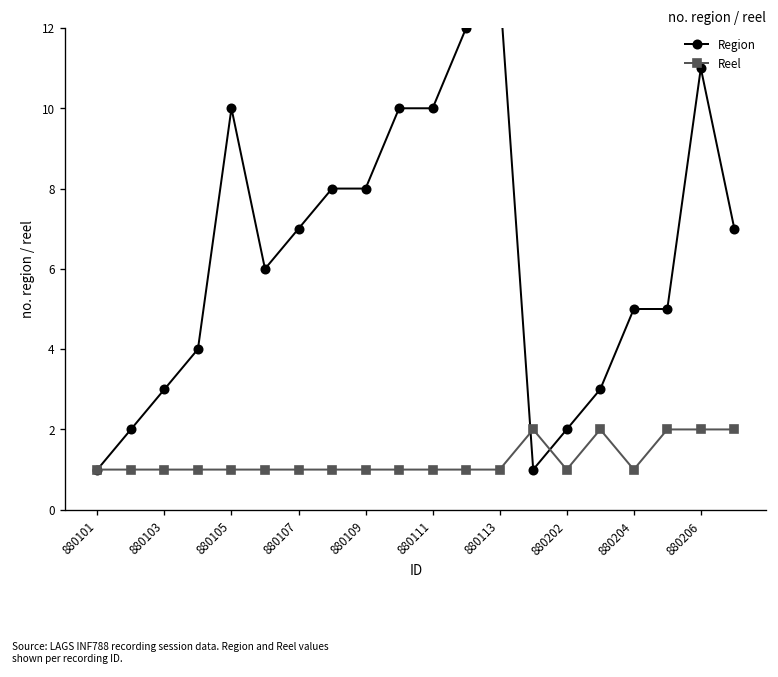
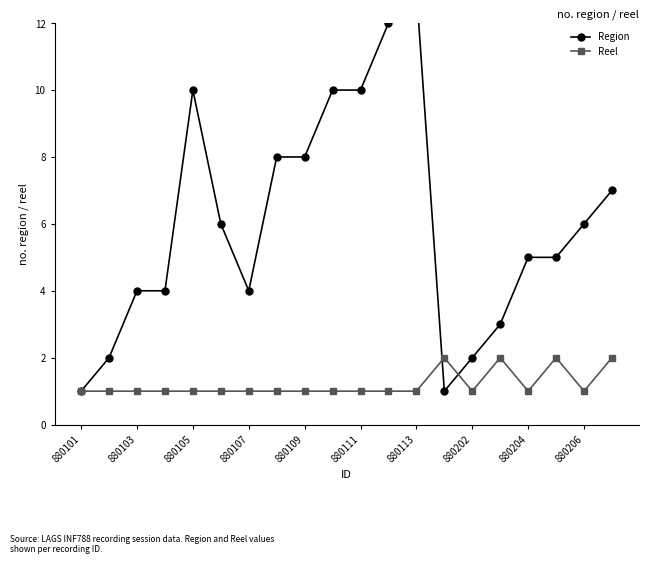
Region, 880103: 3 -> 4
Region, 880107: 7 -> 4
Region, 880206: 11 -> 6
Reel, 880206: 2 -> 1
